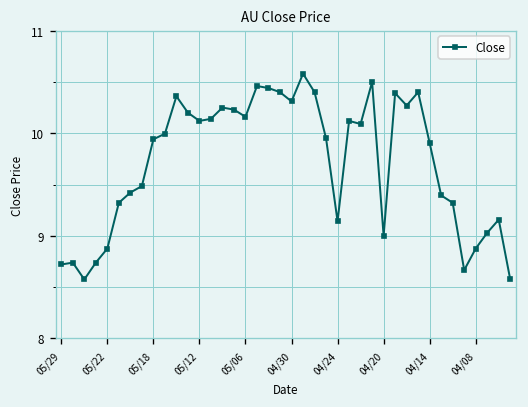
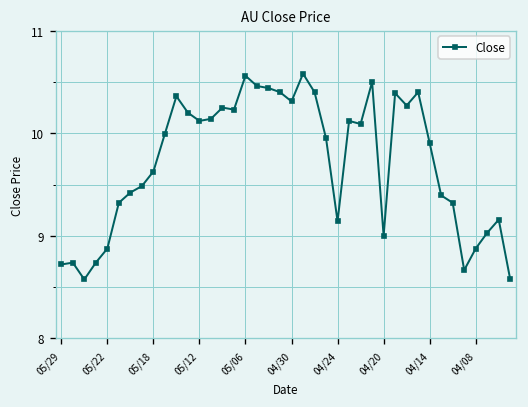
05/18: 9.9 -> 9.6
05/06: 10.2 -> 10.6
